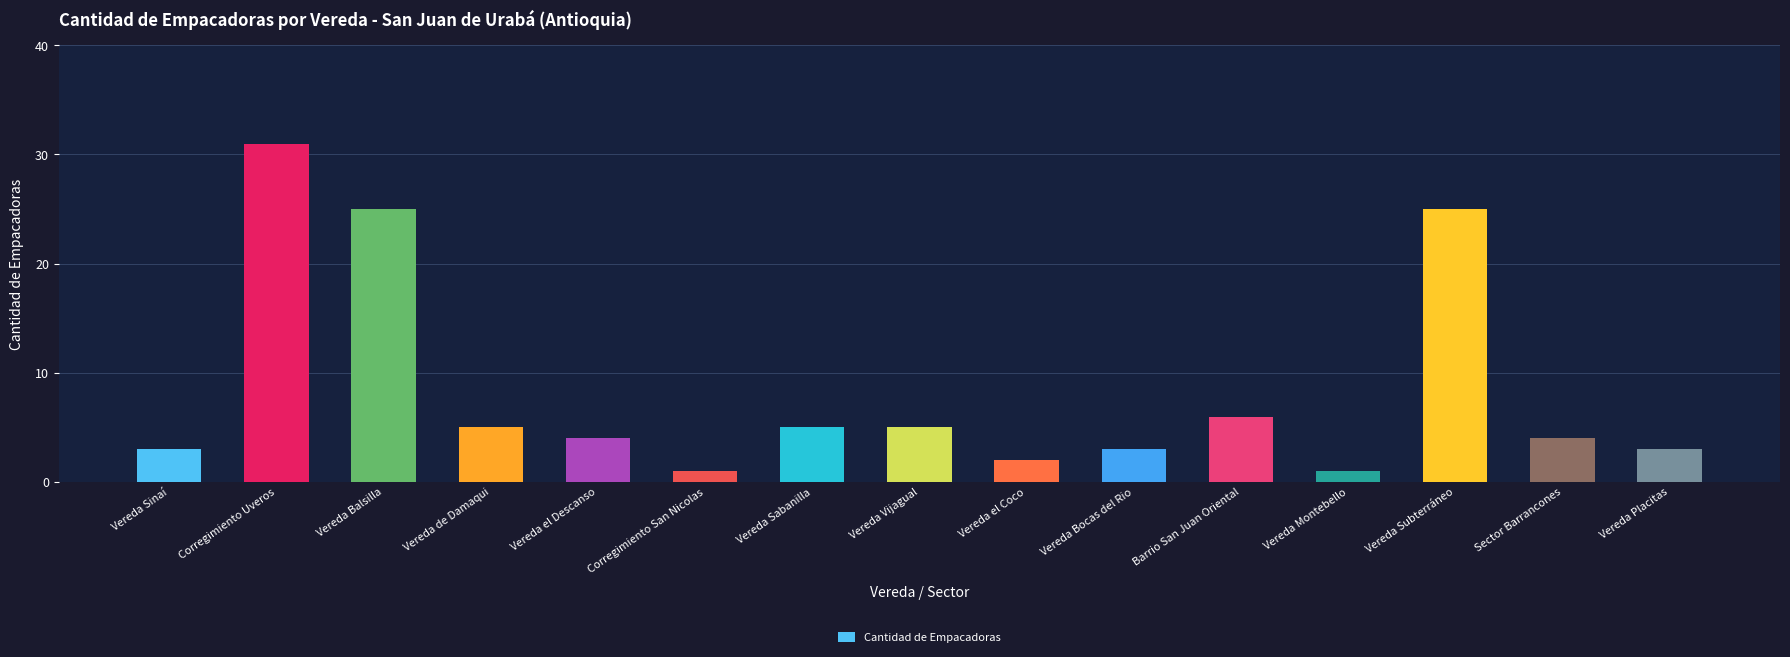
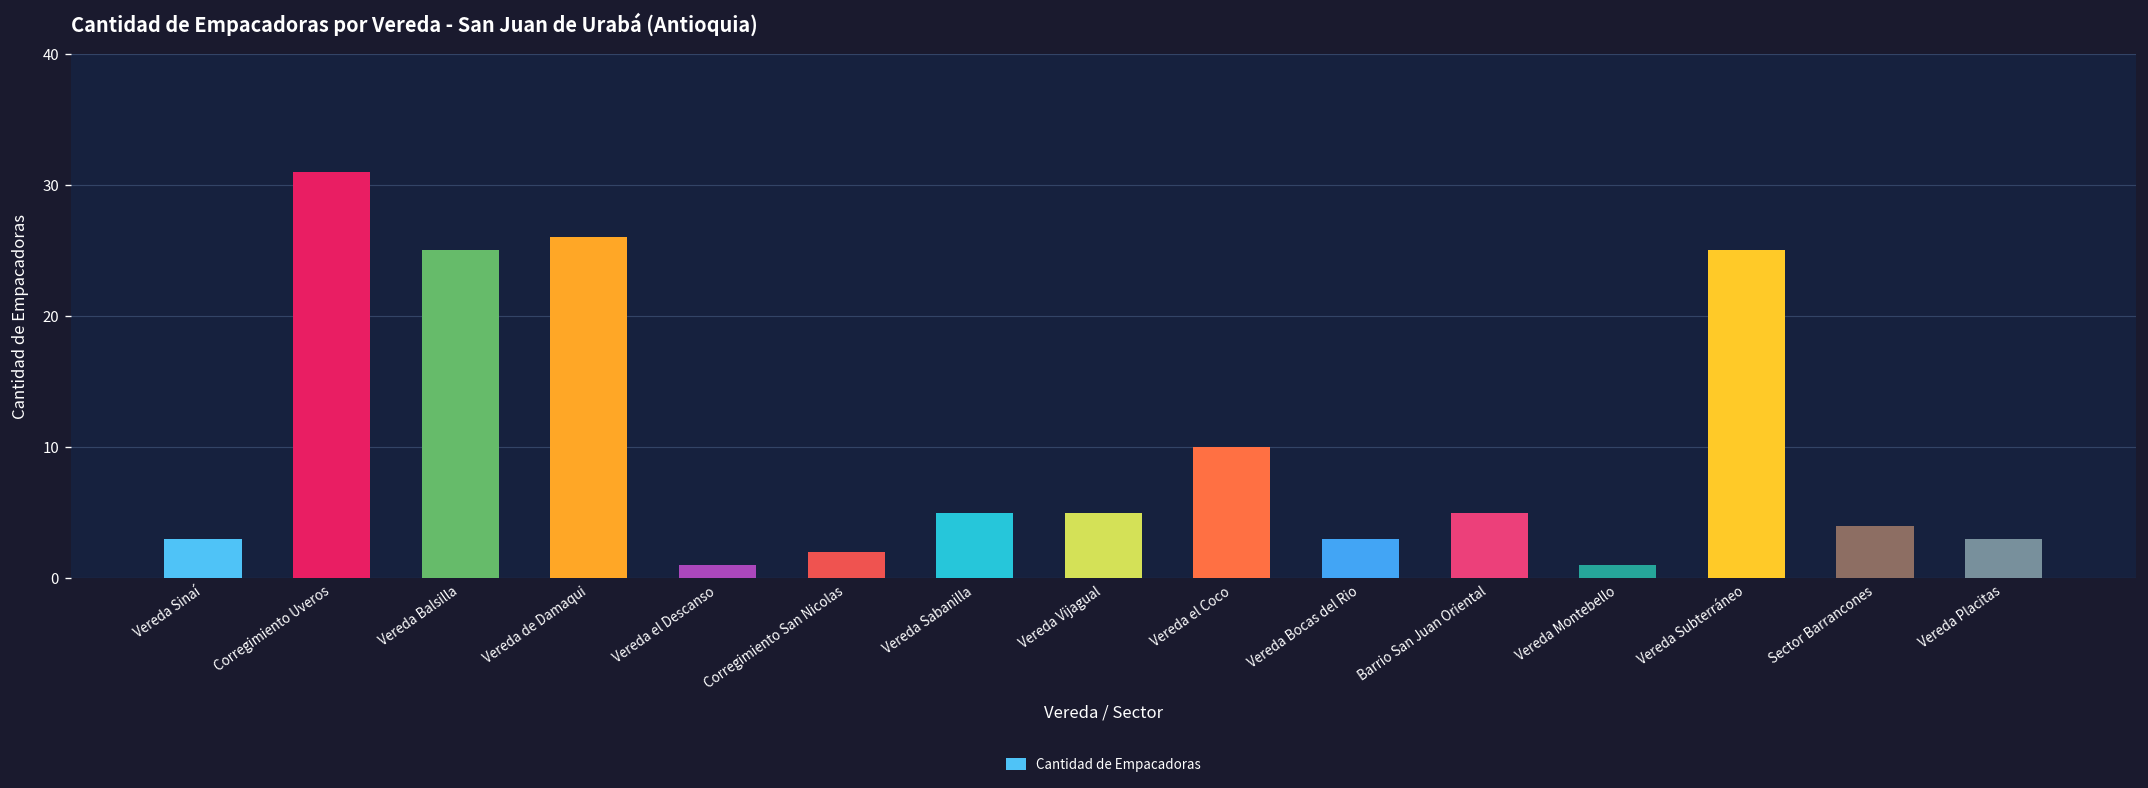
Vereda de Damaqui: 5 -> 26
Vereda el Descanso: 4 -> 1
Corregimiento San Nicolas: 1 -> 2
Vereda el Coco: 2 -> 10
Barrio San Juan Oriental: 6 -> 5
